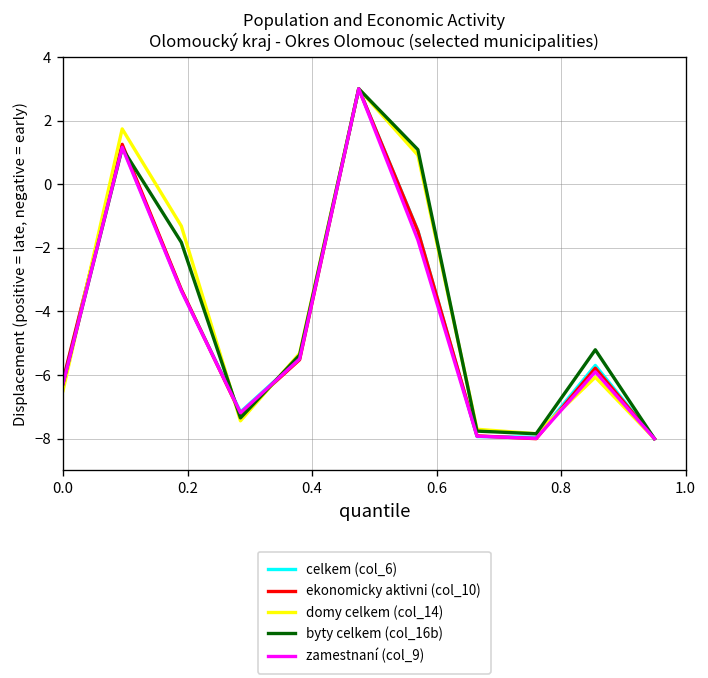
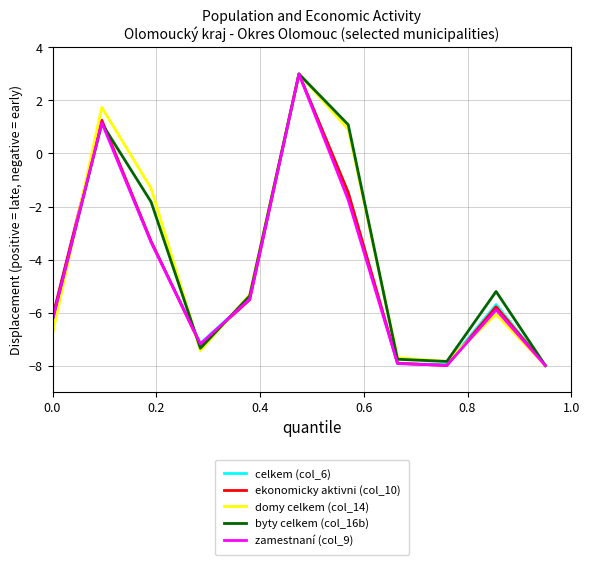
domy celkem (col_14), 0.0: -6.5 -> -6.8
